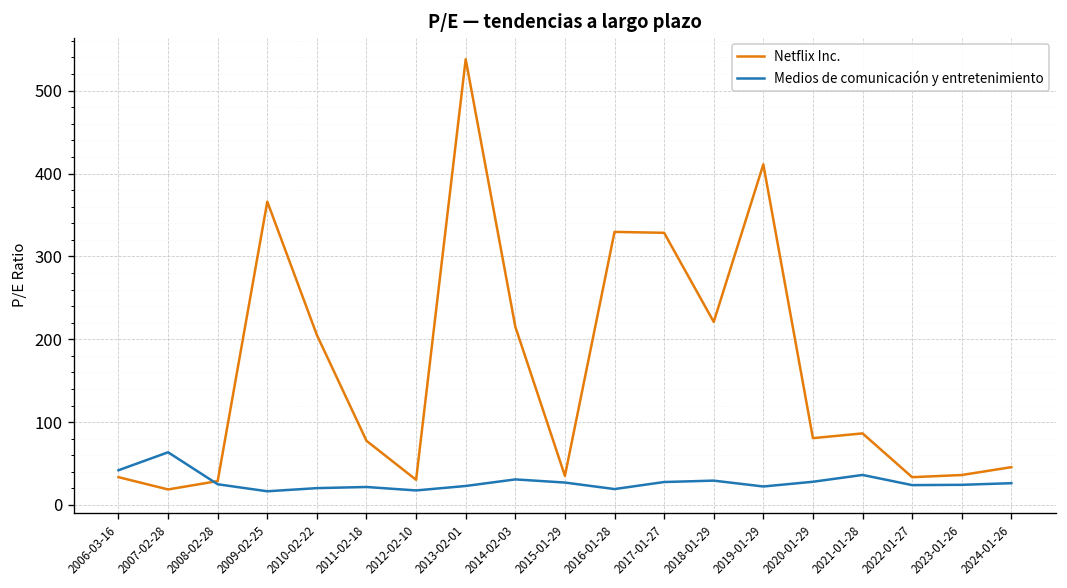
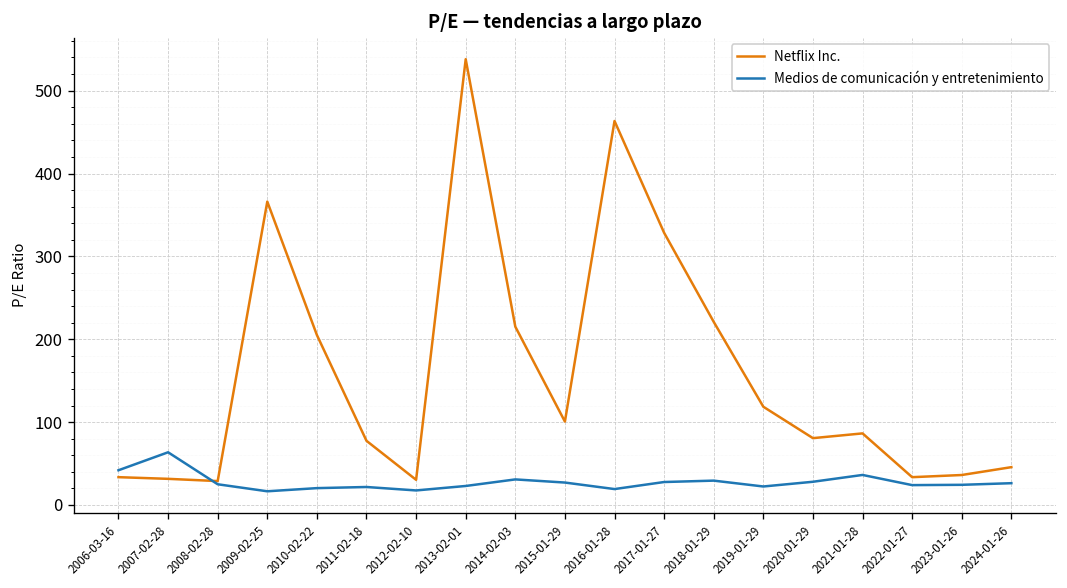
Netflix Inc., 2007-02-28: 20 -> 30
Netflix Inc., 2015-01-29: 40 -> 100
Netflix Inc., 2016-01-28: 330 -> 460
Netflix Inc., 2019-01-29: 410 -> 120
